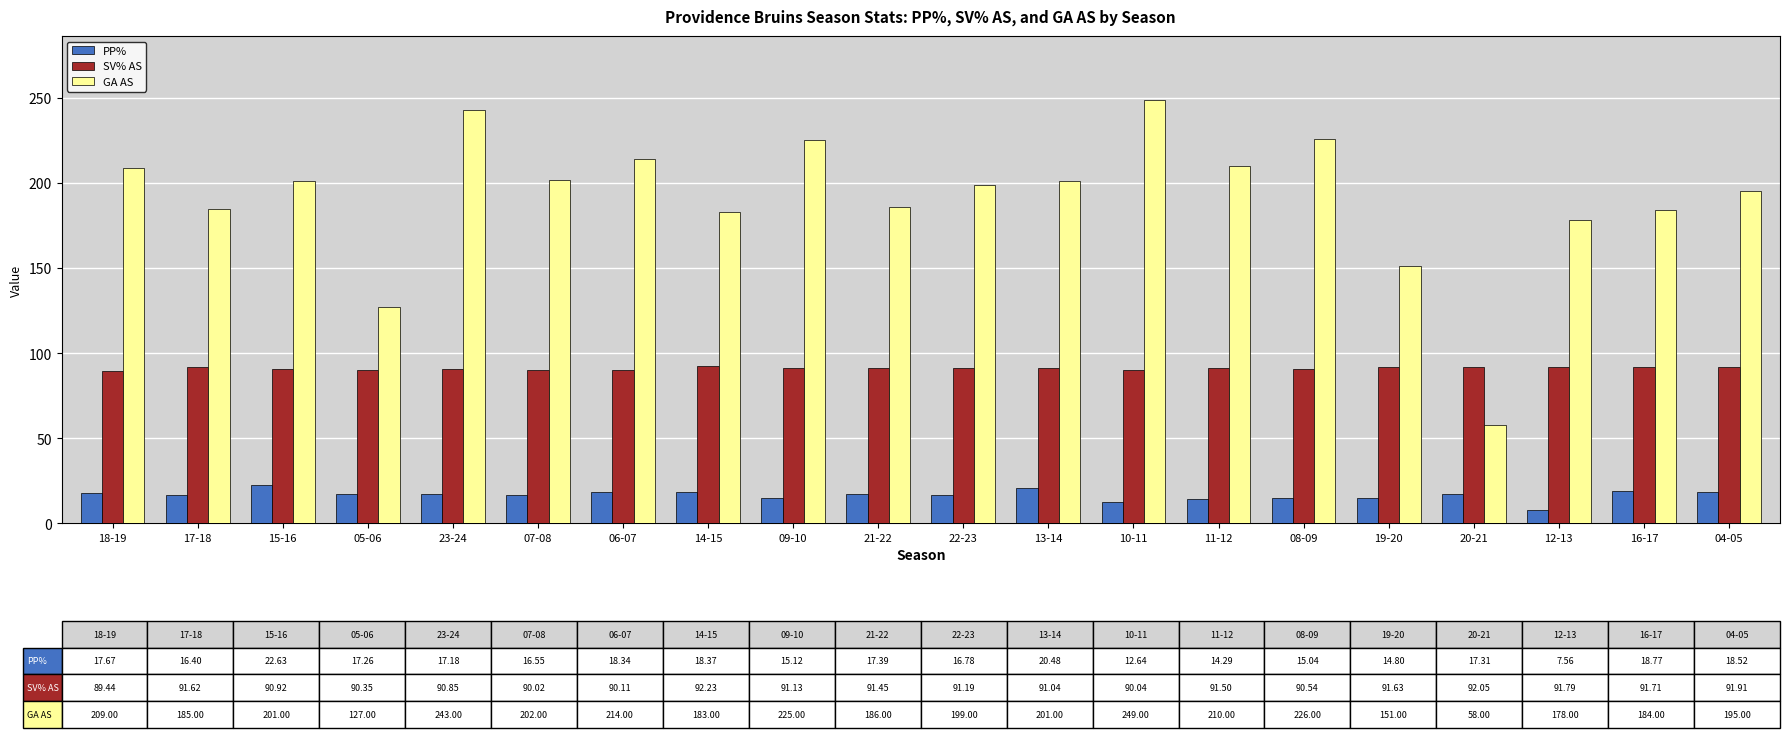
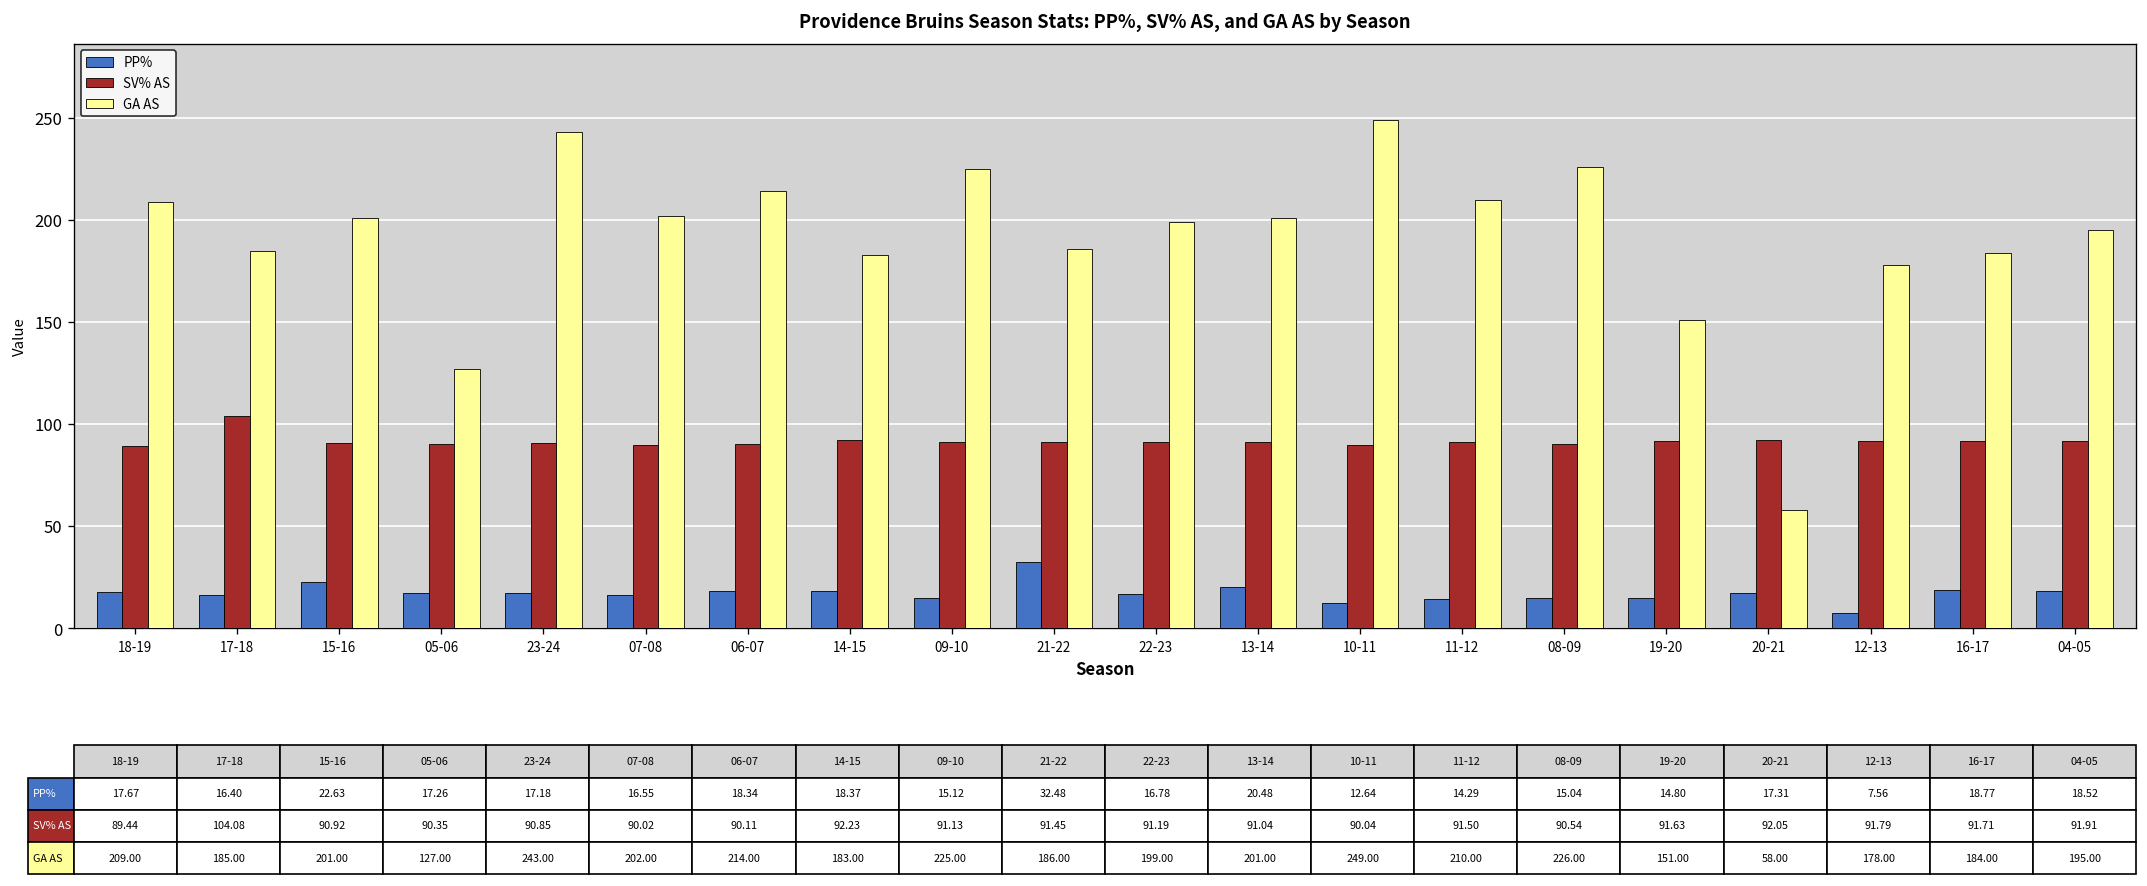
SV% AS, 17-18: 91.62 -> 104.08
PP%, 21-22: 17.39 -> 32.48
